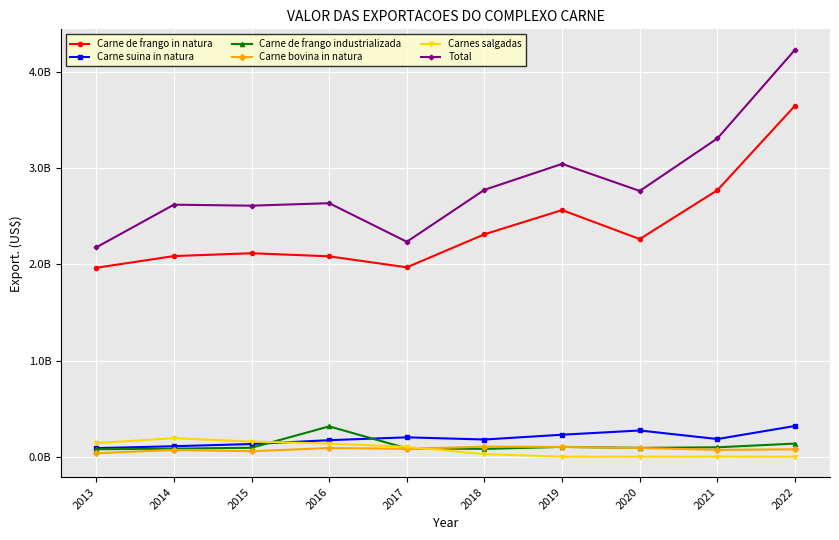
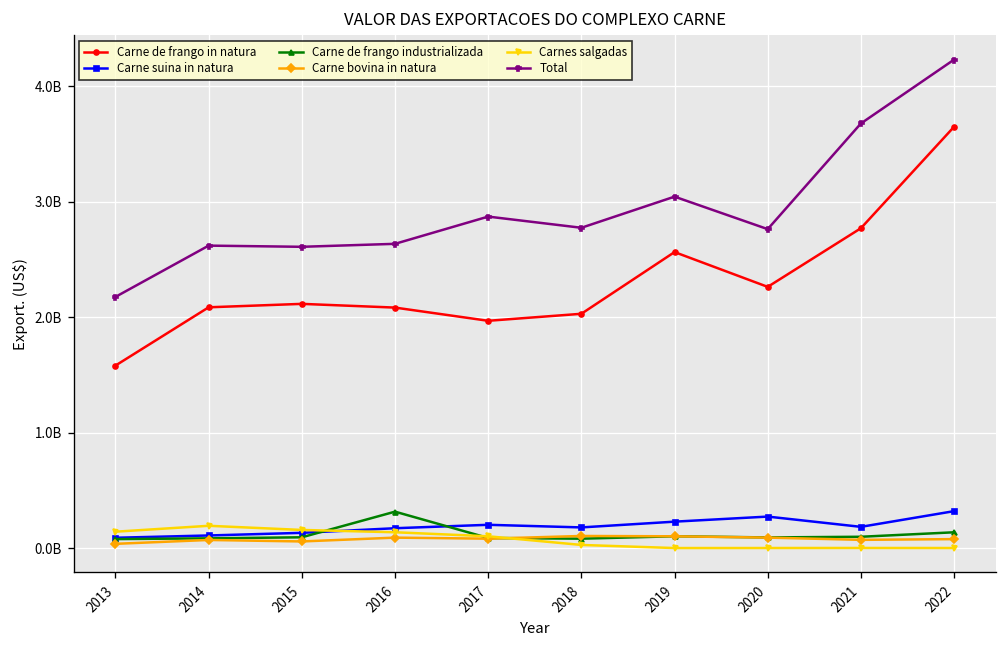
Carne de frango in natura, 2013: 2000000000 -> 1600000000
Total, 2017: 2200000000 -> 2900000000
Carne de frango in natura, 2018: 2300000000 -> 2000000000
Total, 2021: 3300000000 -> 3700000000
